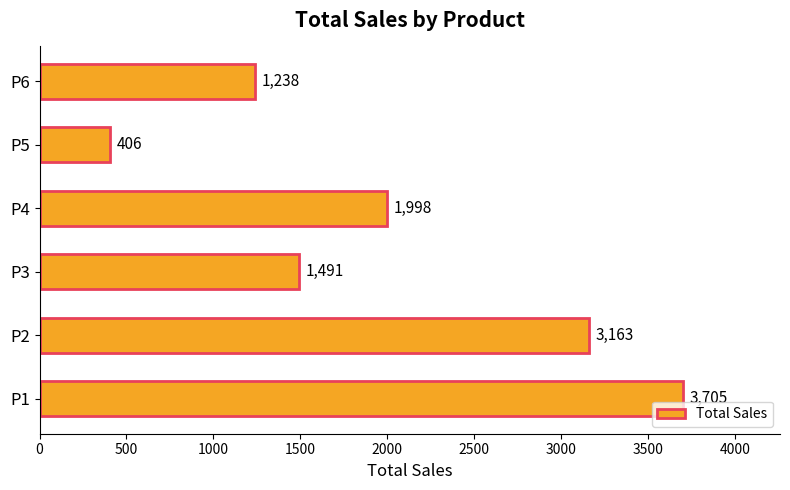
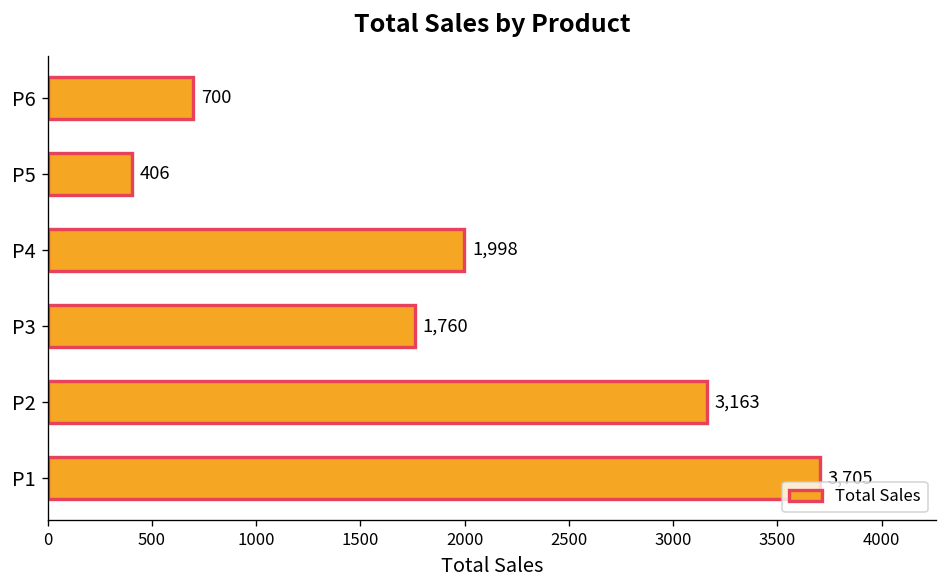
P6: 1,238 -> 700
P3: 1,491 -> 1,760
